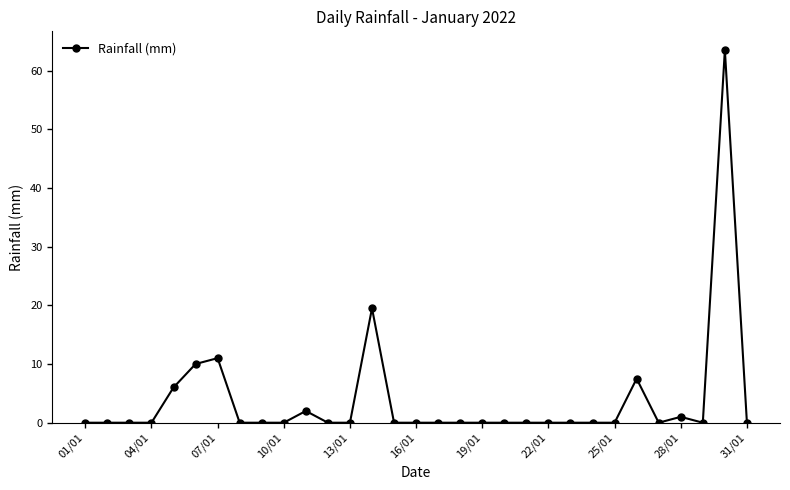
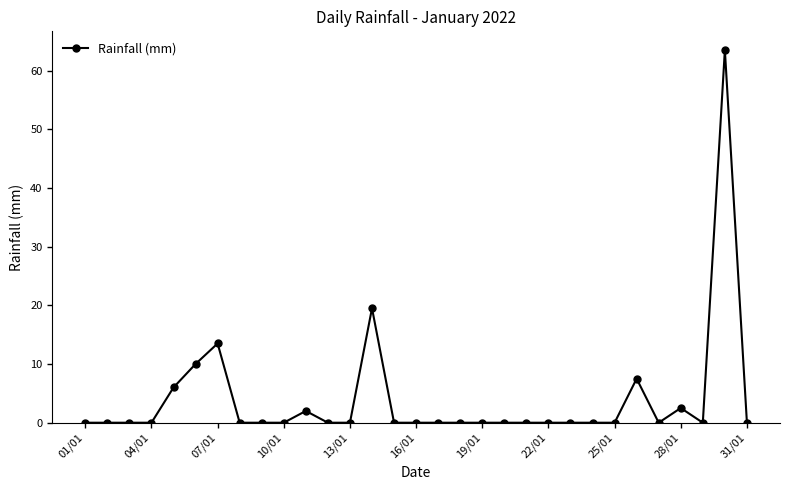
07/01: 11 -> 14
28/01: 1 -> 3
